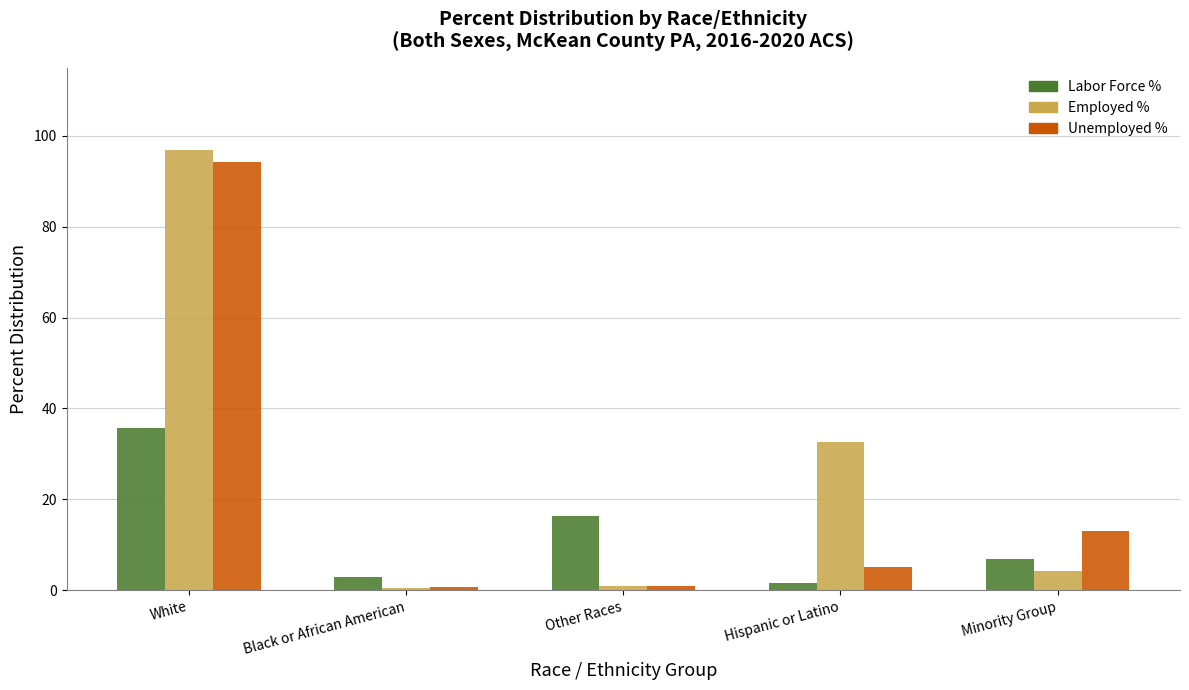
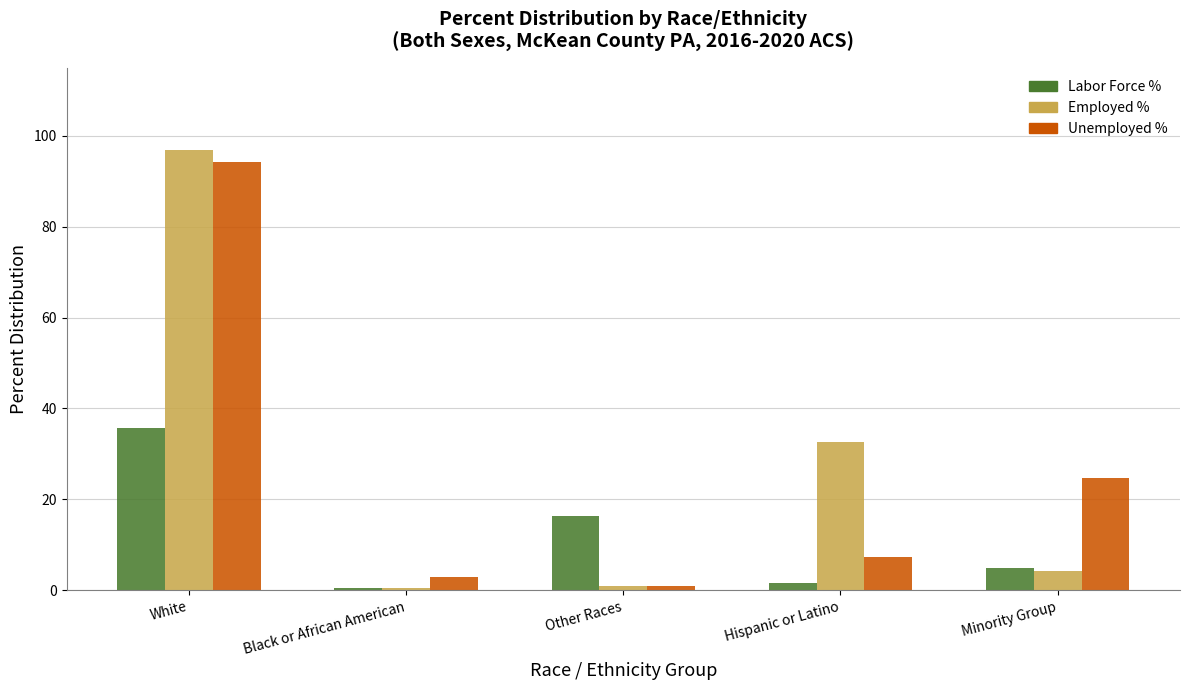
Labor Force %, Black or African American: 3 -> 0
Unemployed %, Black or African American: 1 -> 3
Unemployed %, Hispanic or Latino: 5 -> 7
Labor Force %, Minority Group: 7 -> 5
Unemployed %, Minority Group: 13 -> 25
